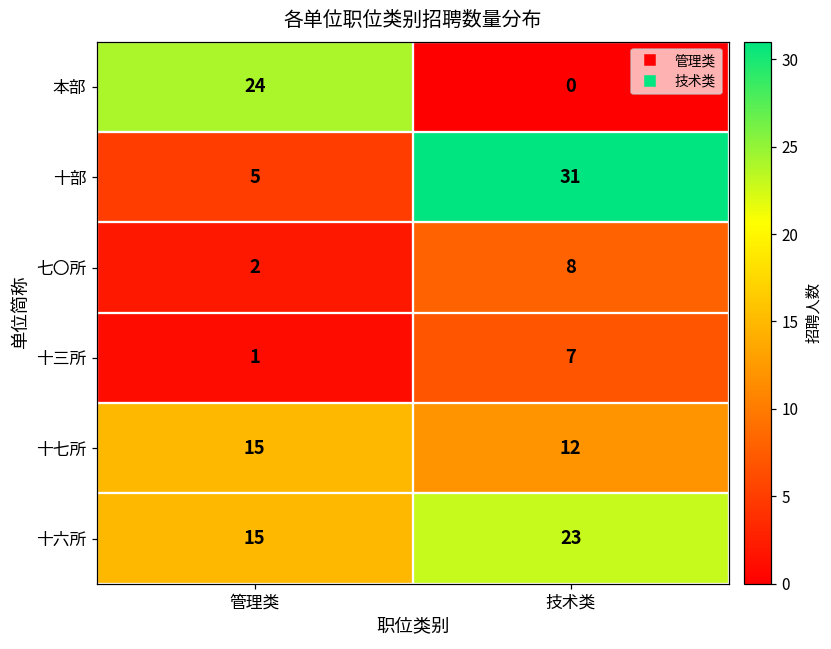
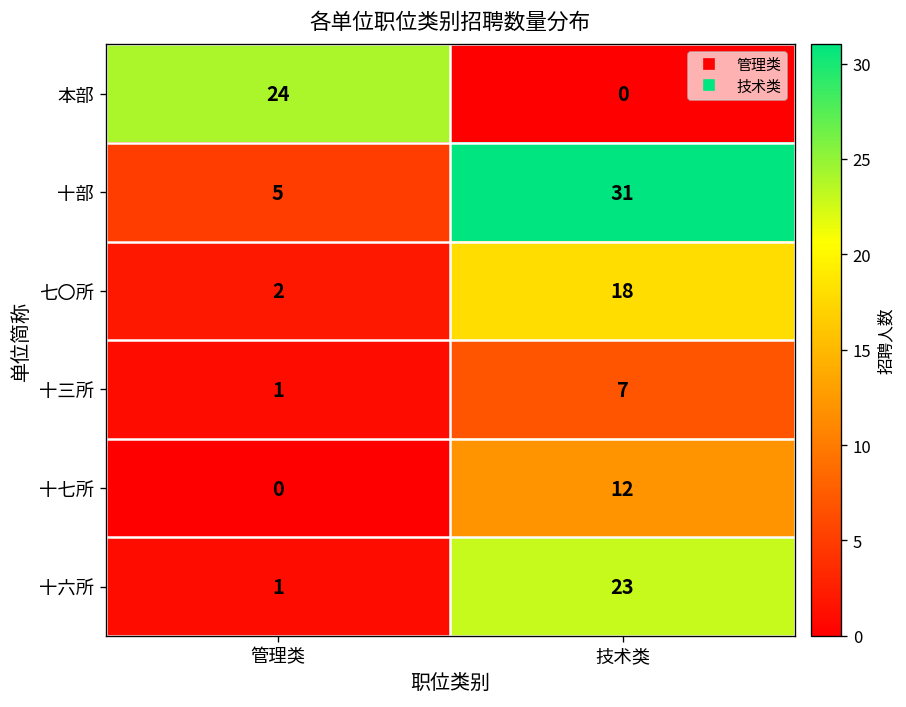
七〇所, 技术类: 8 -> 18
十七所, 管理类: 15 -> 0
十六所, 管理类: 15 -> 1
